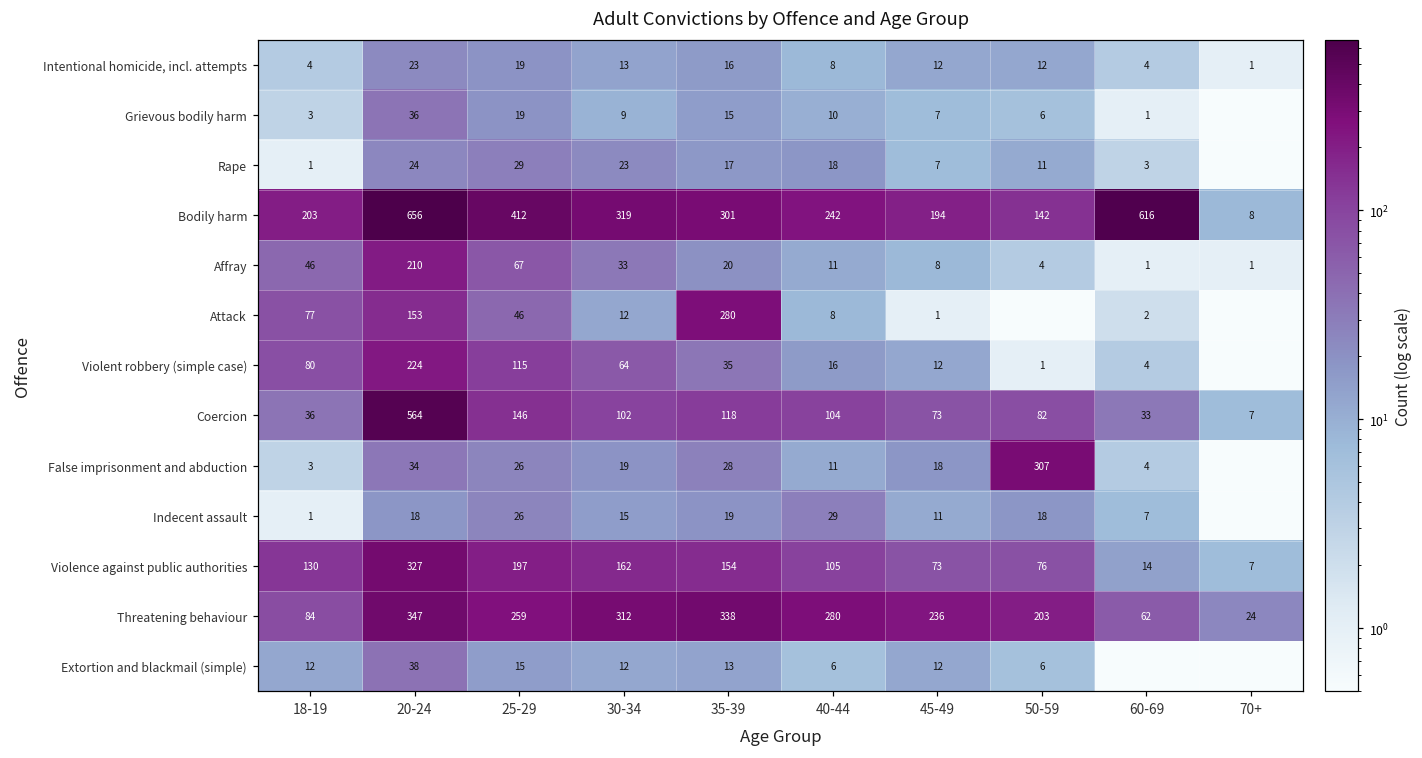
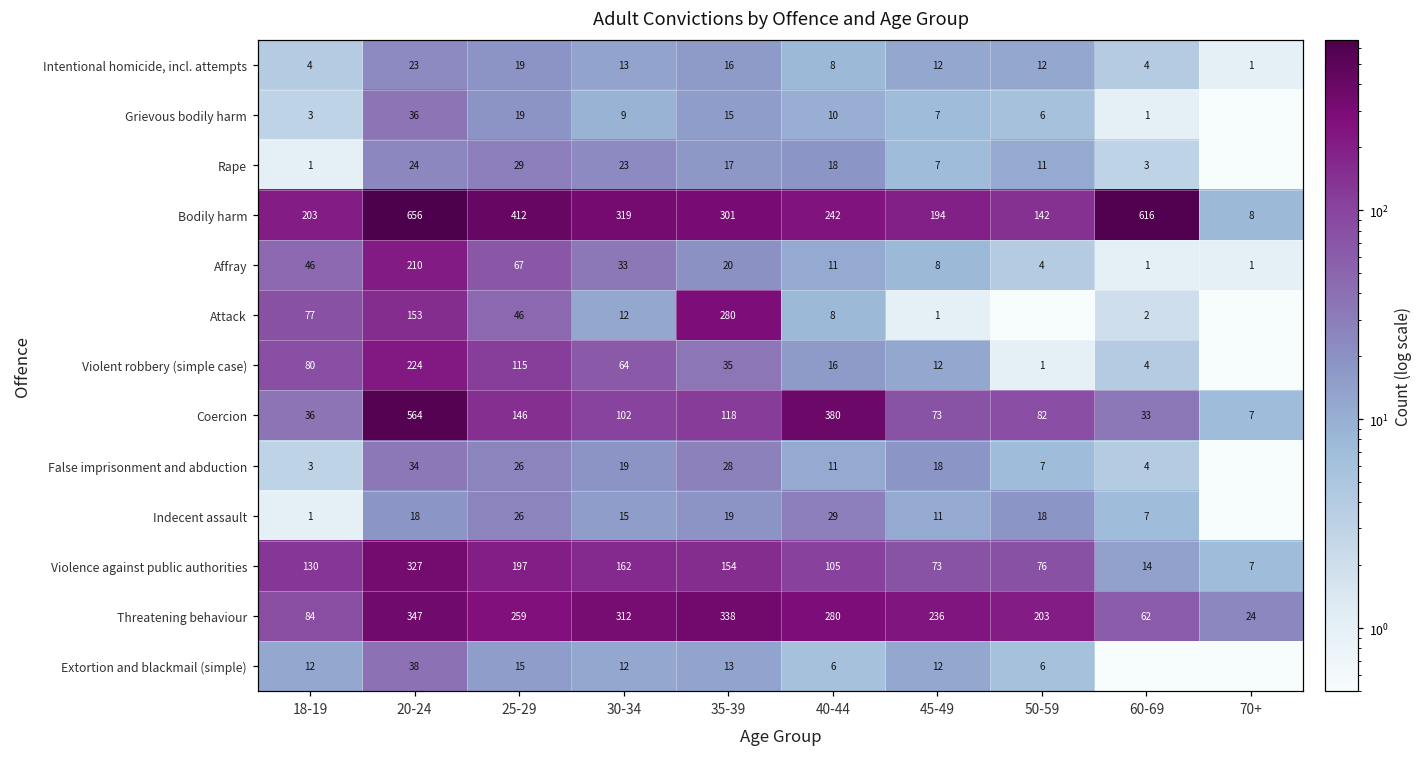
Coercion, 40-44: 104 -> 380
False imprisonment and abduction, 50-59: 307 -> 7
